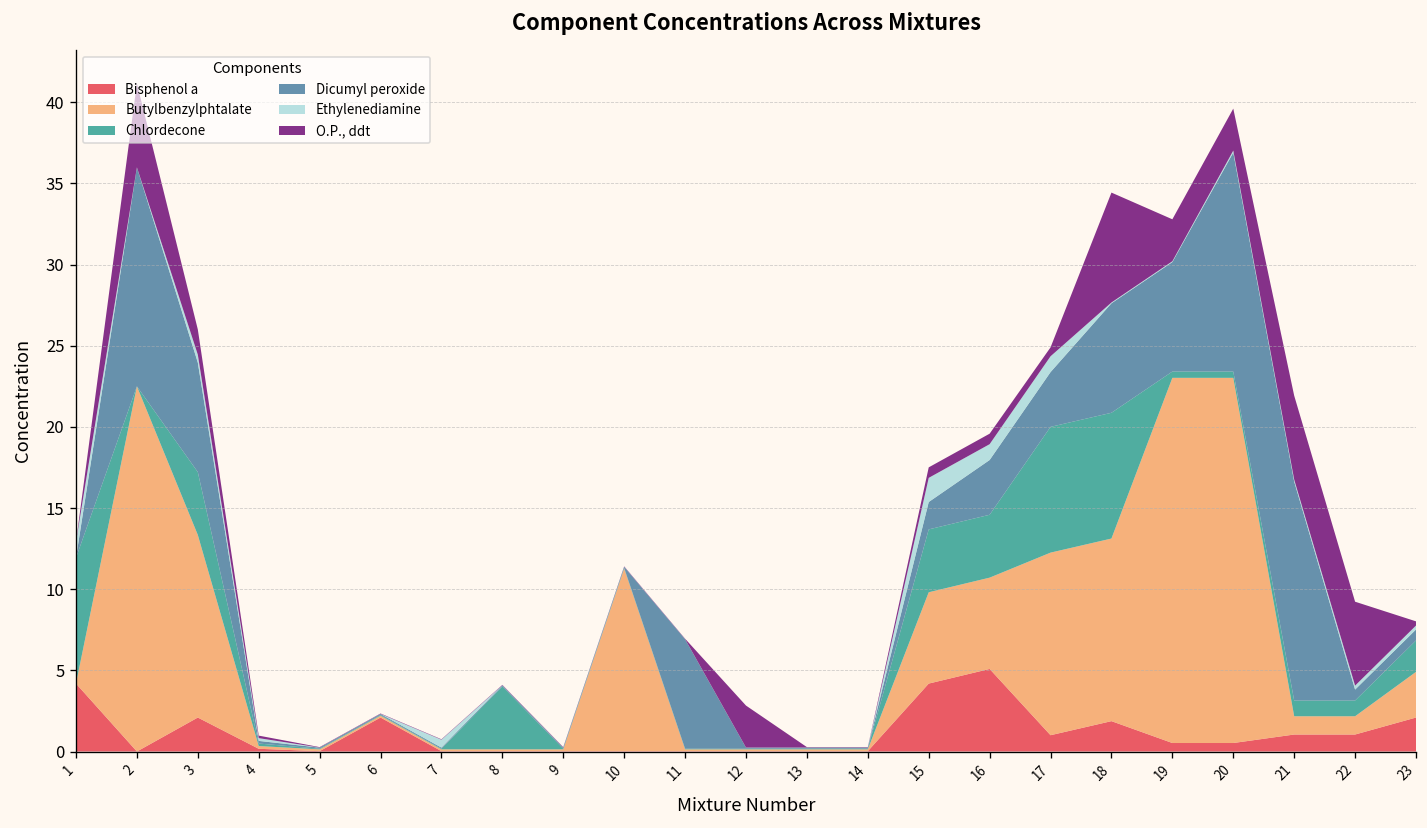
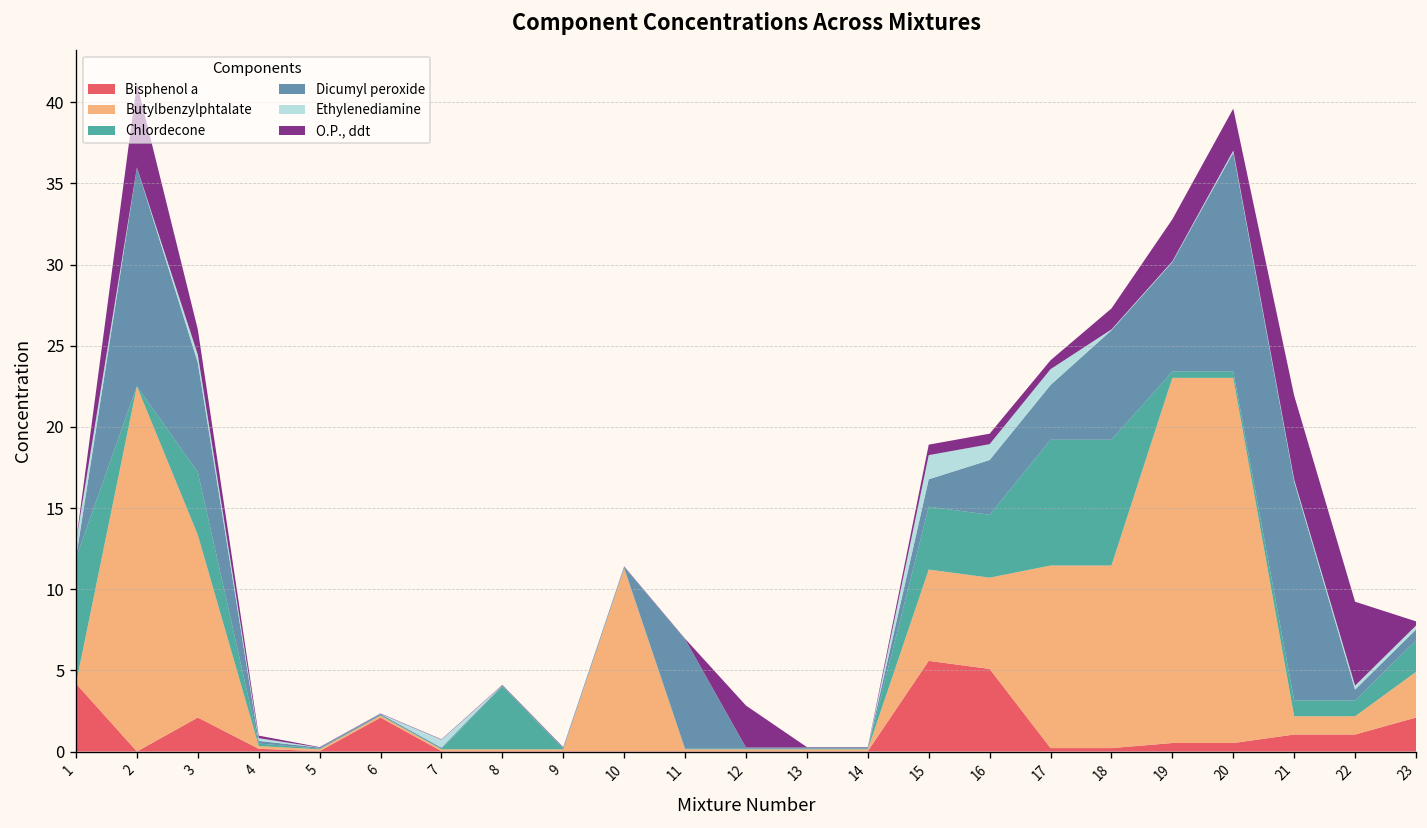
Bisphenol a, 15: 4.2 -> 5.6
Bisphenol a, 17: 1.0 -> 0.2
Bisphenol a, 18: 1.9 -> 0.2
O.P., ddt, 18: 6.8 -> 1.3
